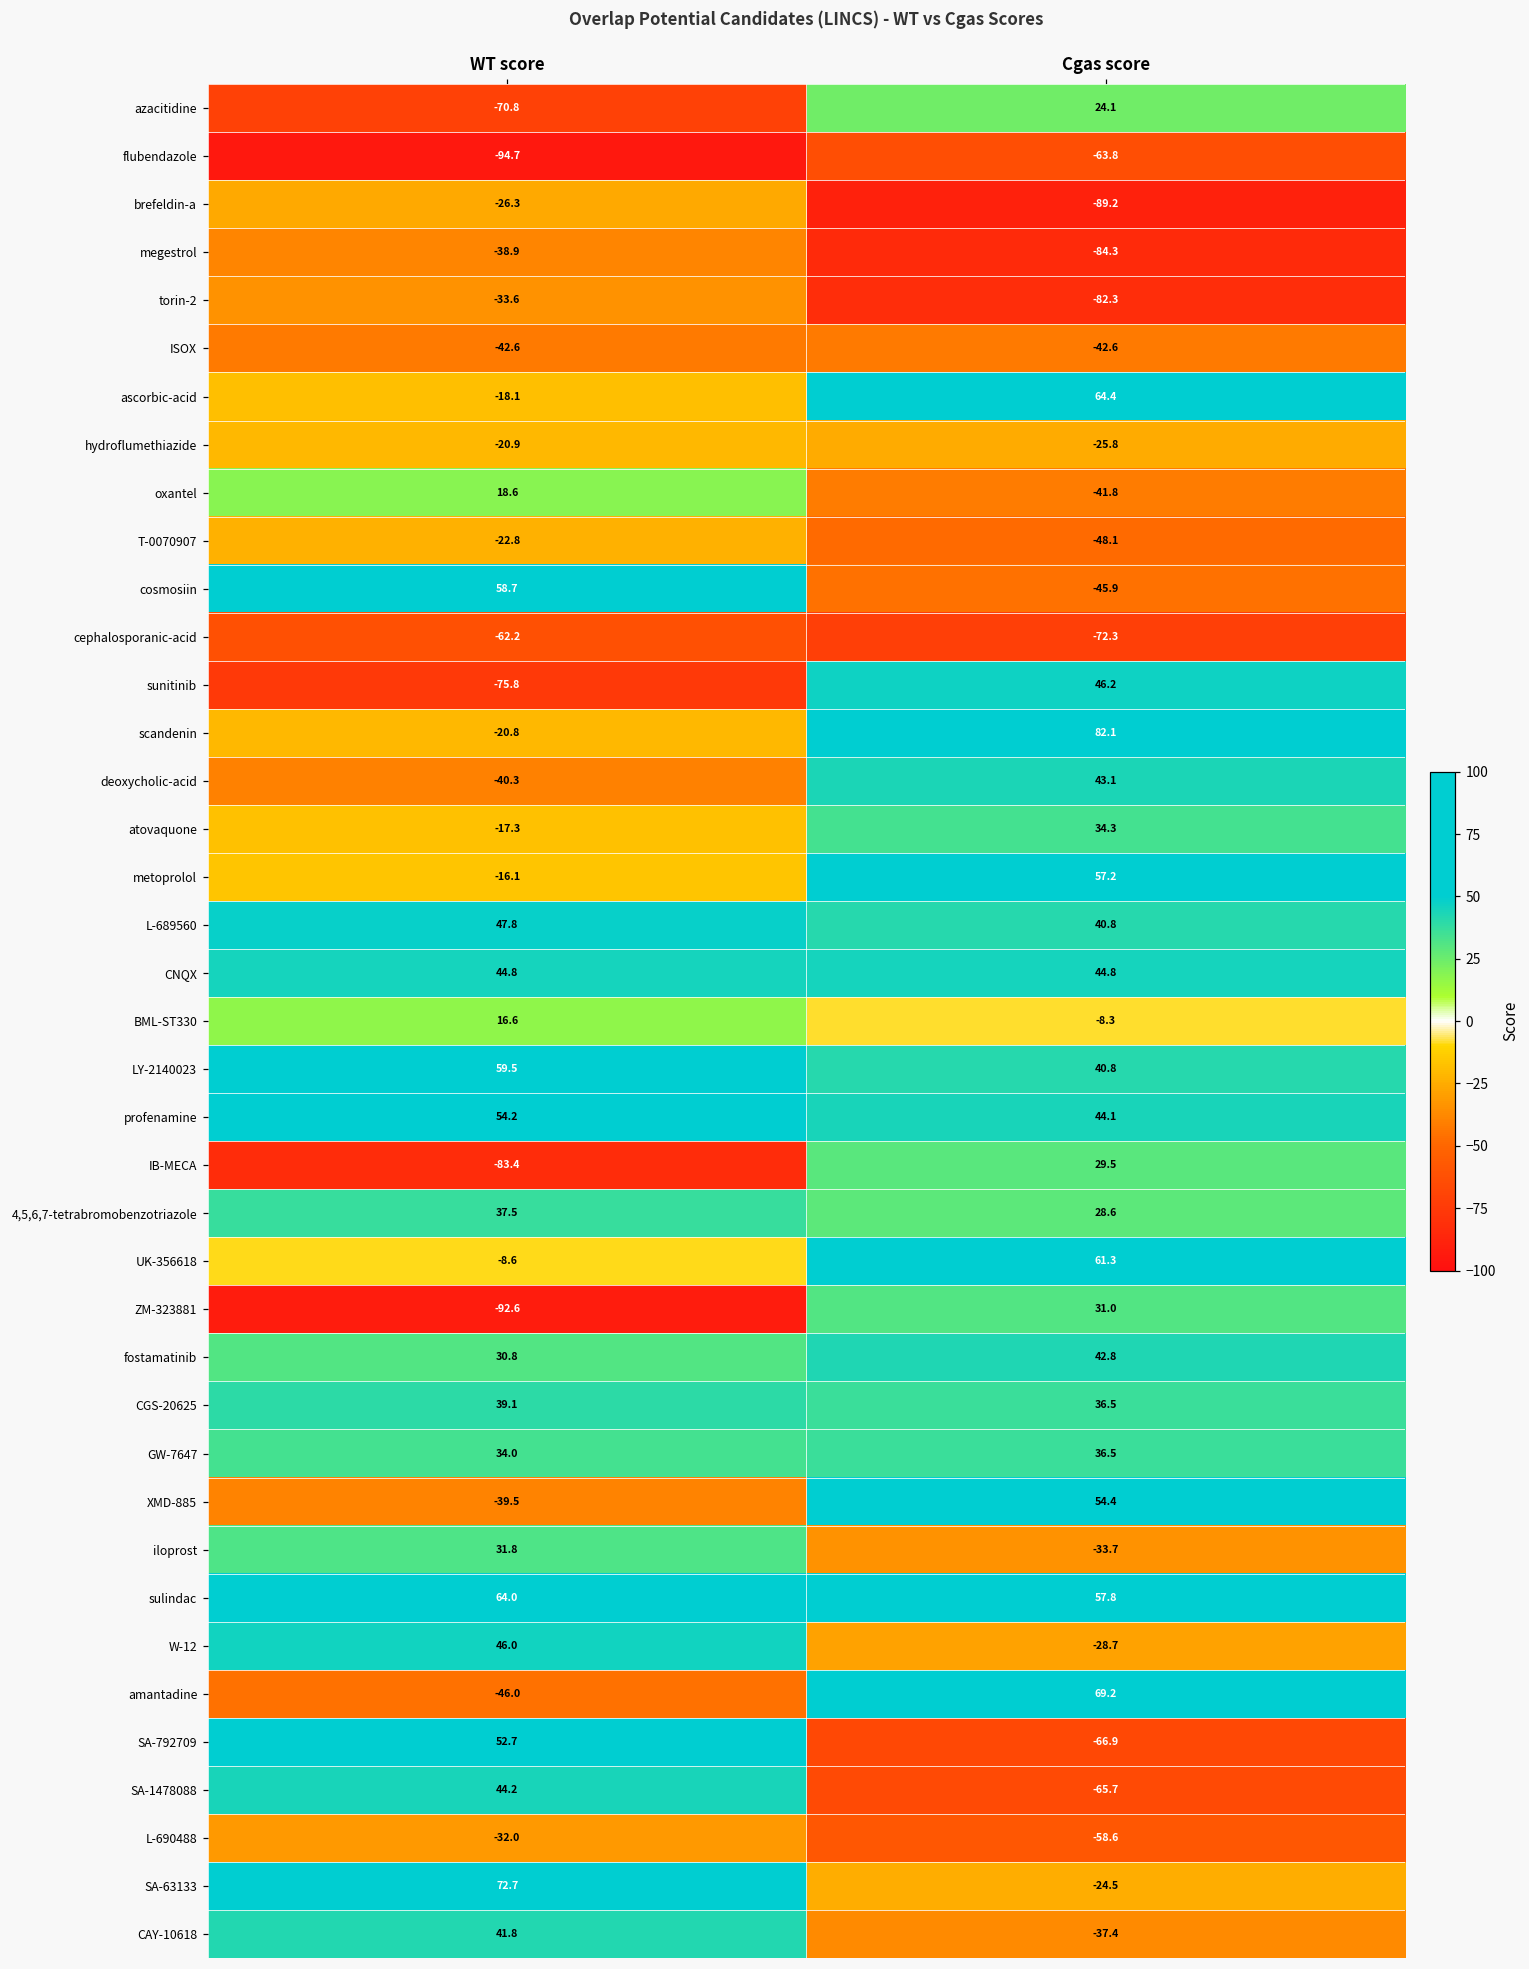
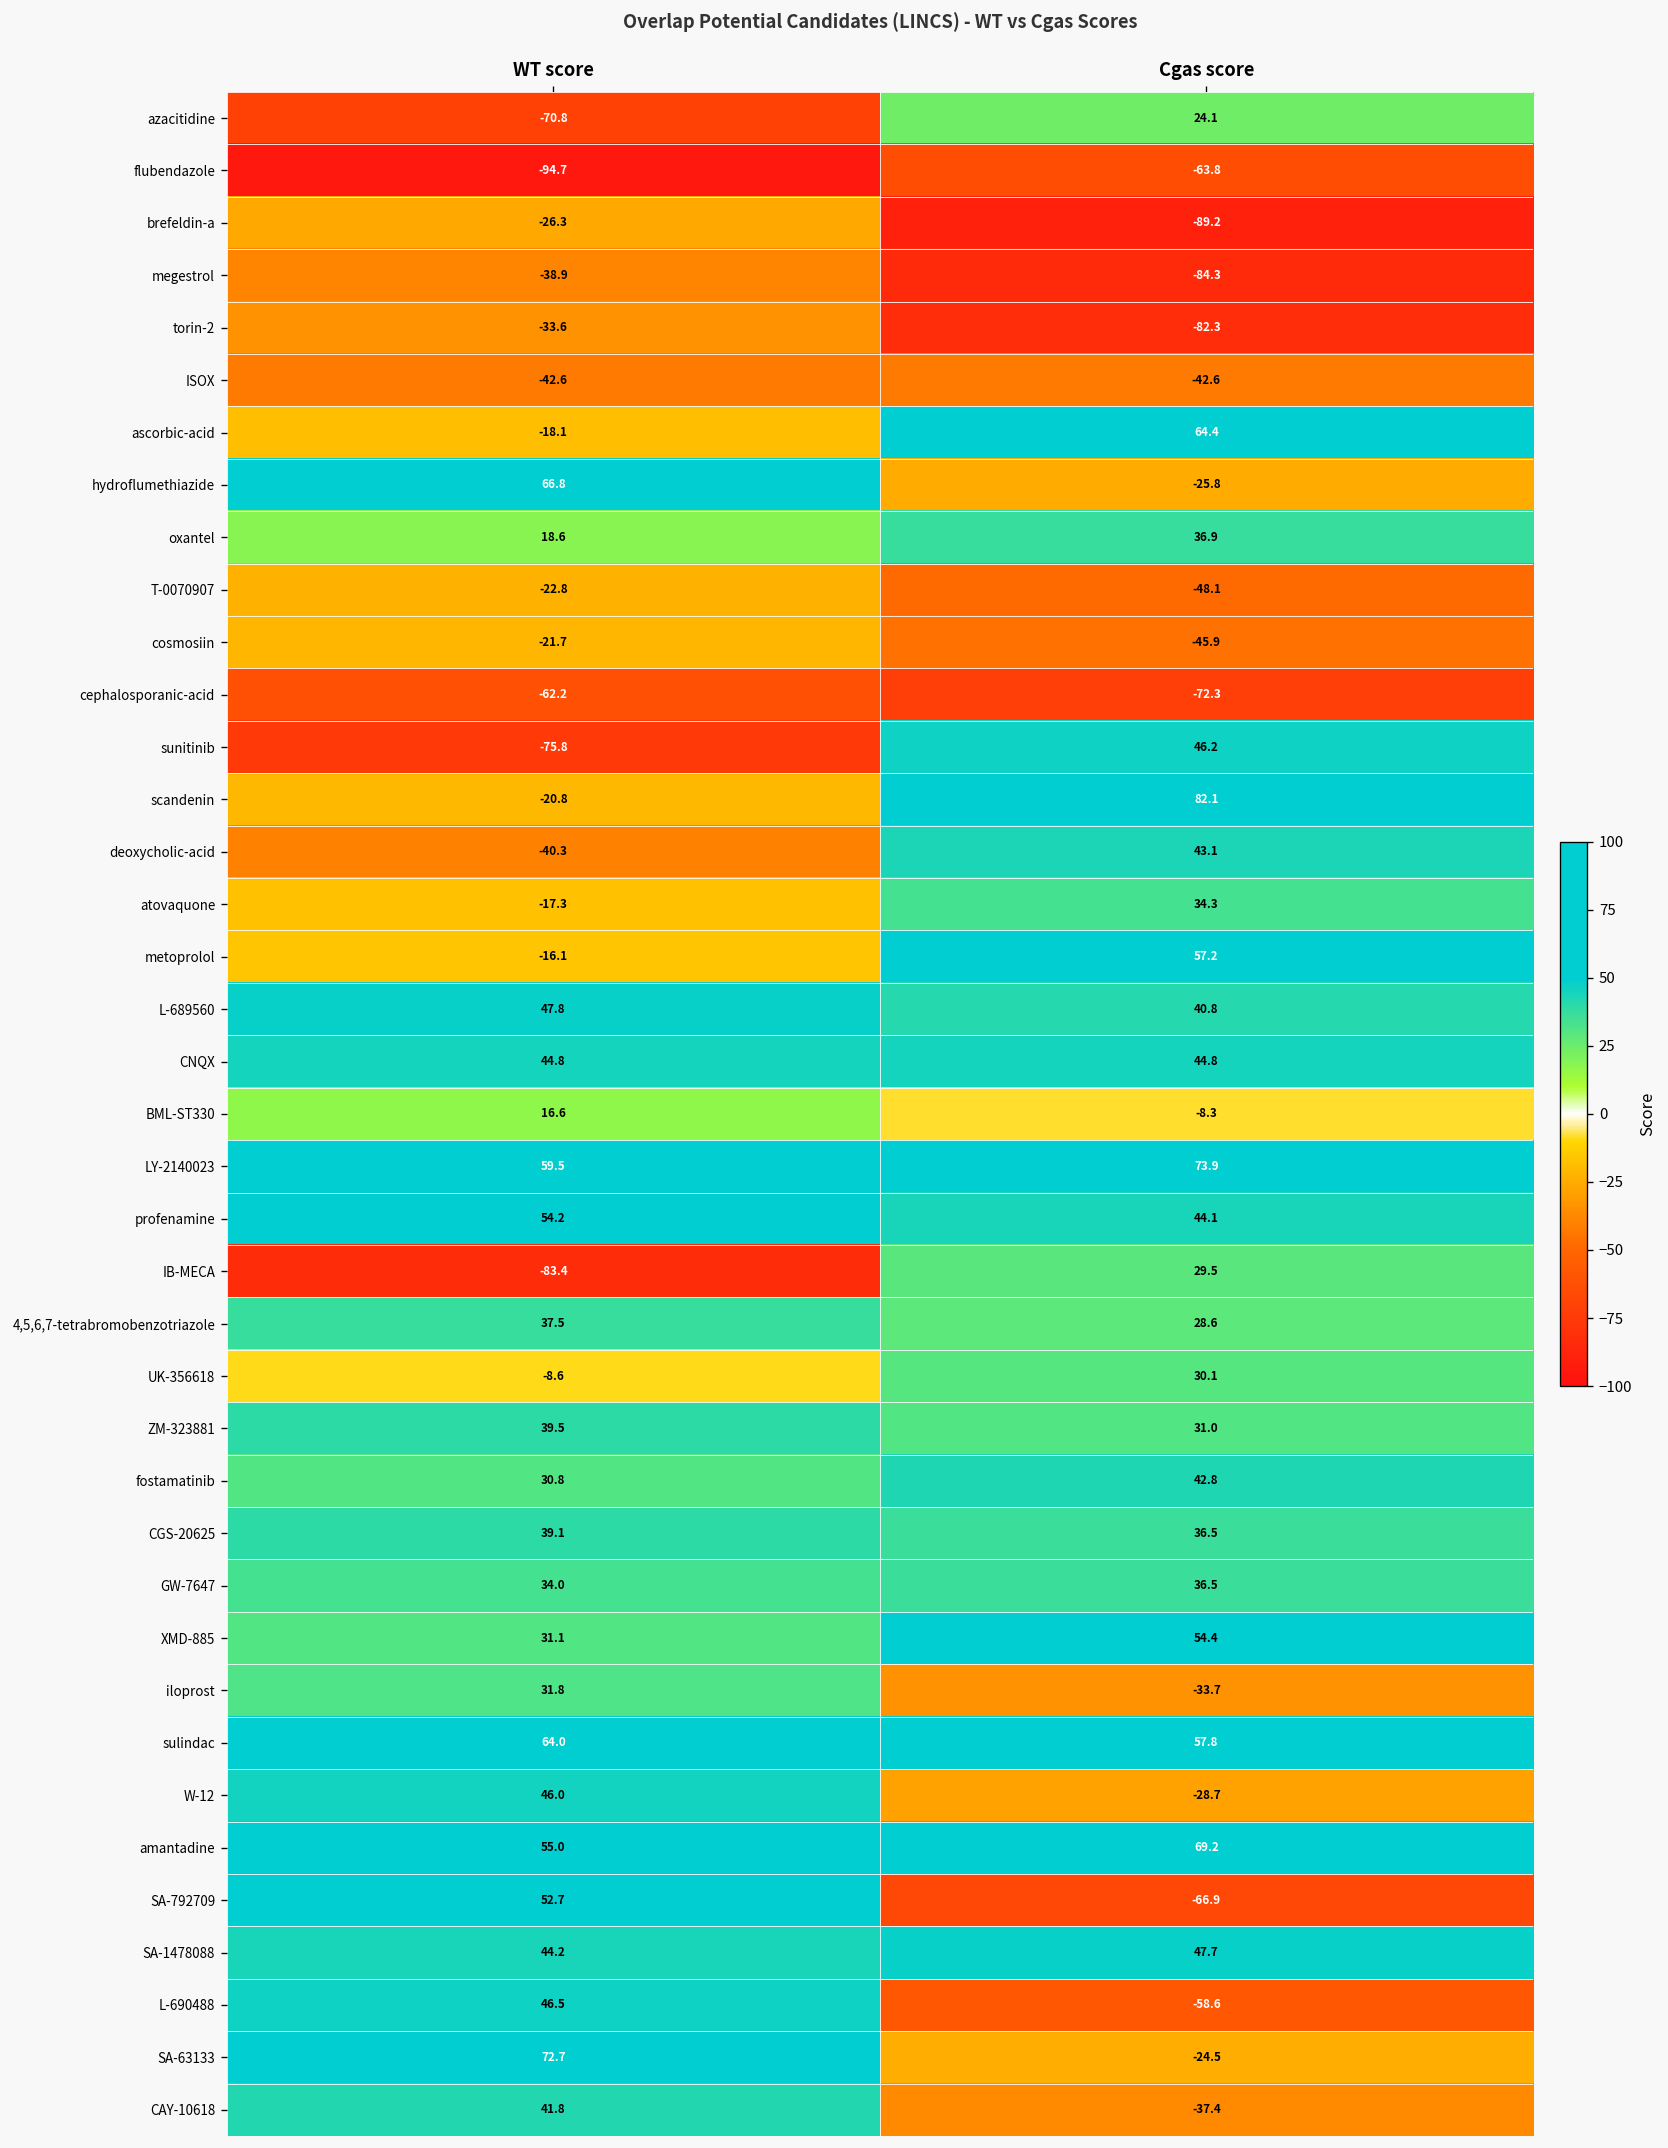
hydroflumethiazide, WT score: -20.9 -> 66.8
oxantel, Cgas score: -41.8 -> 36.9
cosmosiin, WT score: 58.7 -> -21.7
LY-2140023, Cgas score: 40.8 -> 73.9
UK-356618, Cgas score: 61.3 -> 30.1
ZM-323881, WT score: -92.6 -> 39.5
XMD-885, WT score: -39.5 -> 31.1
amantadine, WT score: -46.0 -> 55.0
SA-1478088, Cgas score: -65.7 -> 47.7
L-690488, WT score: -32.0 -> 46.5
